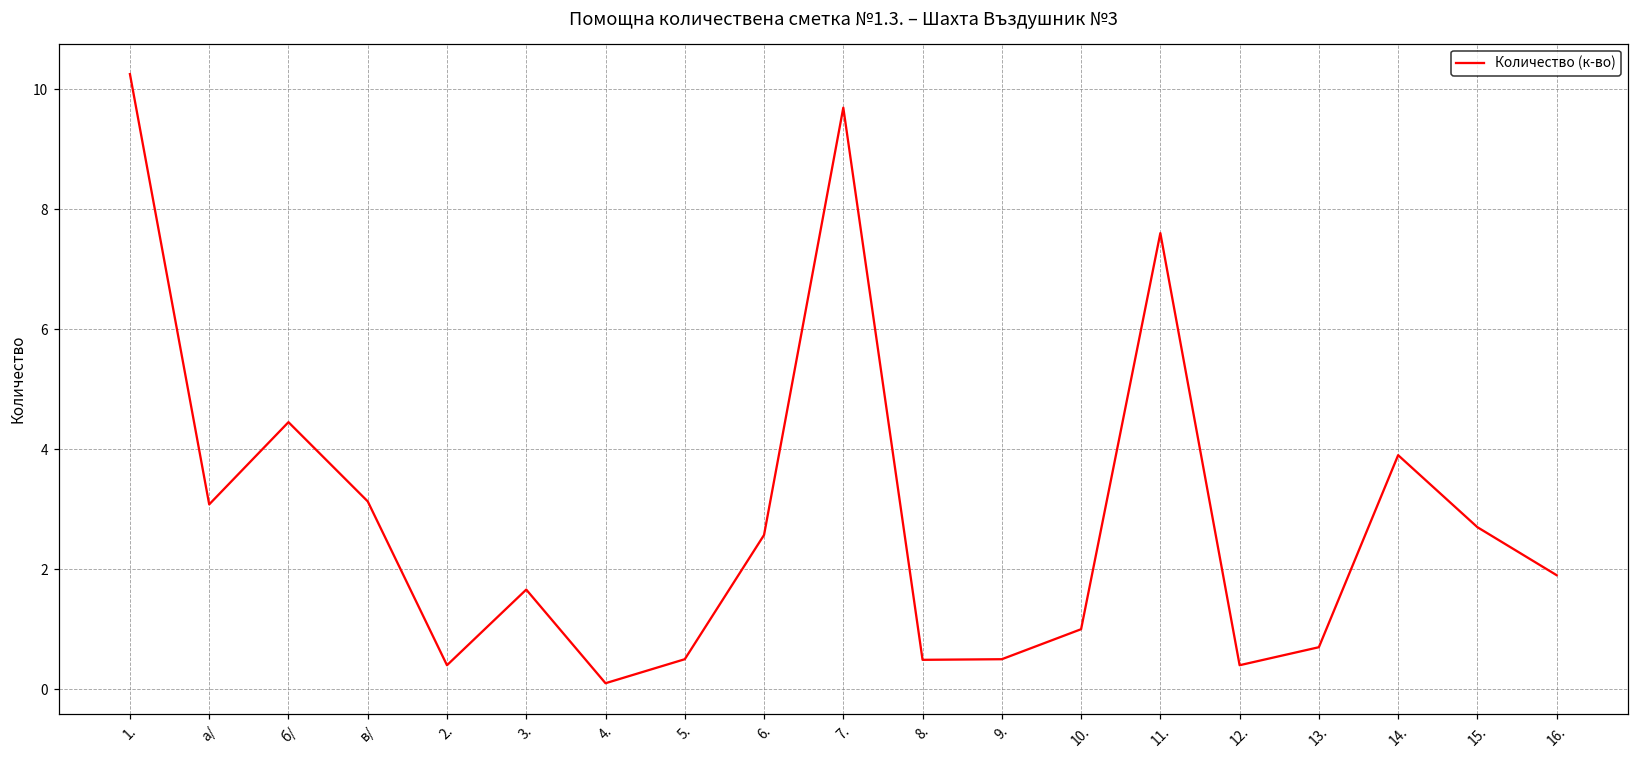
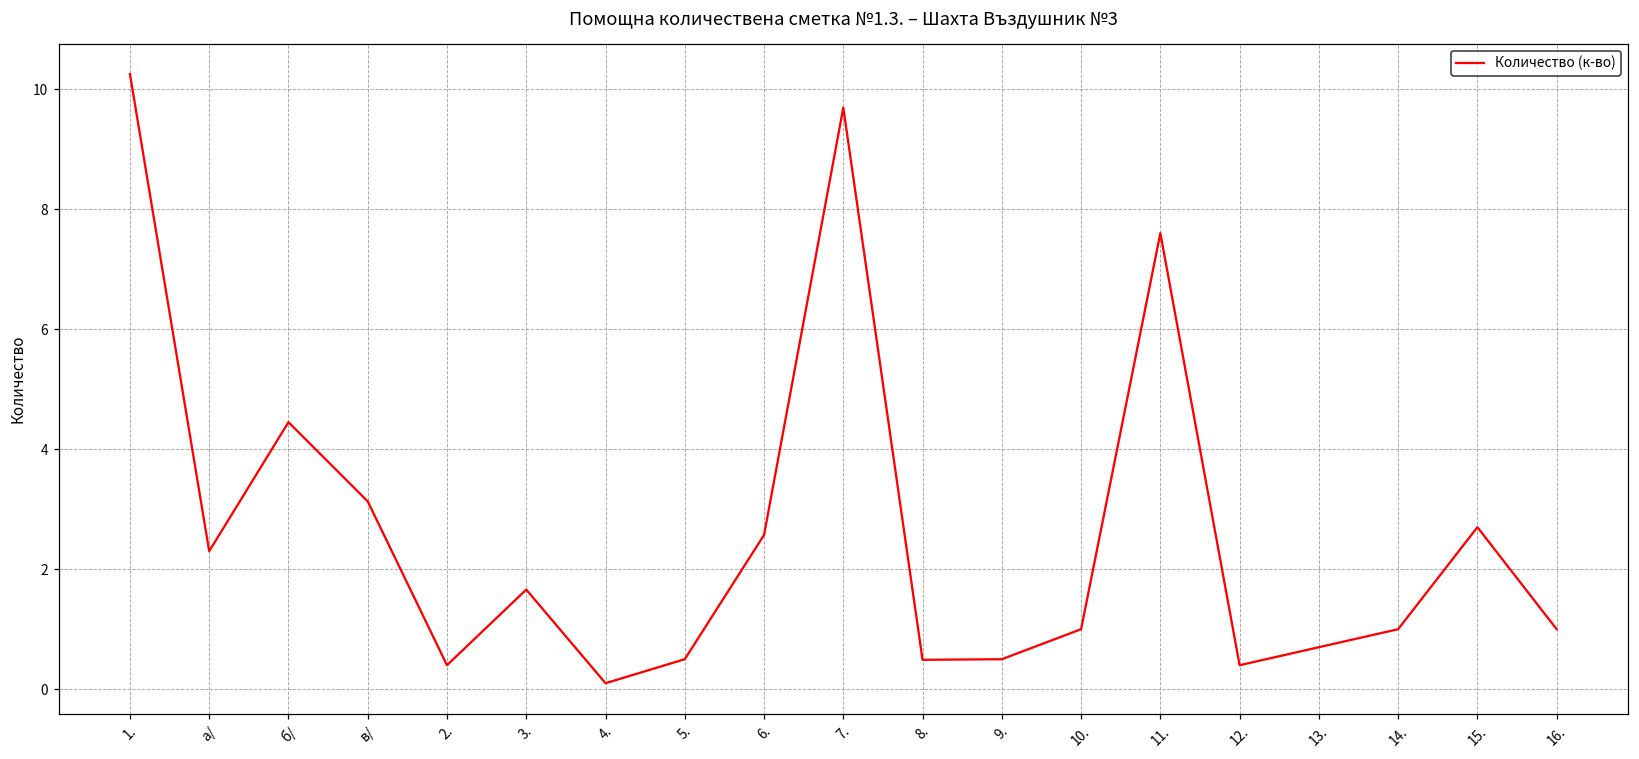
а/: 3.1 -> 2.3
14.: 3.9 -> 1.0
16.: 1.9 -> 1.0
